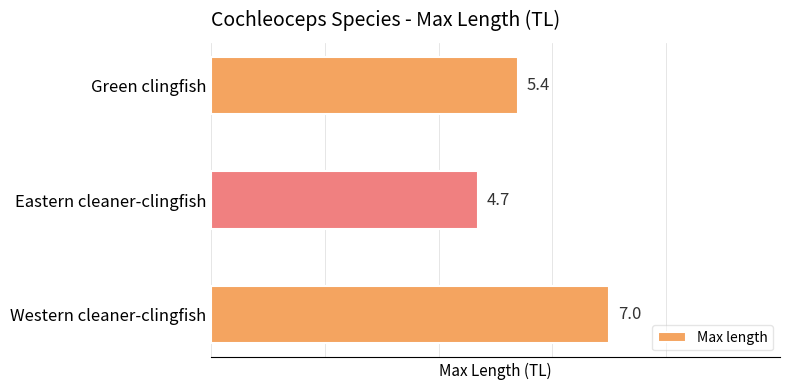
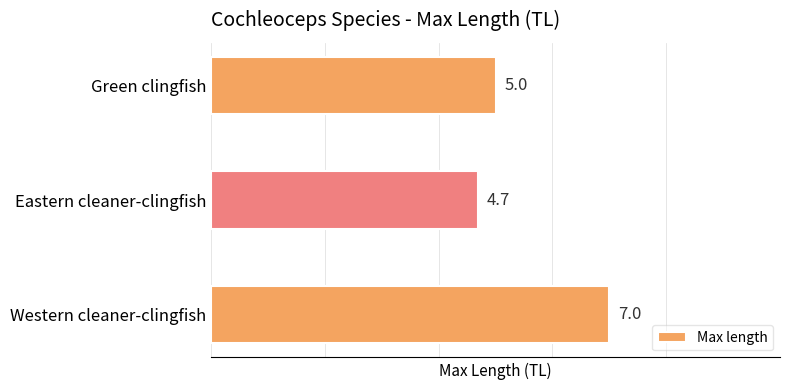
Green clingfish: 5.4 -> 5.0
